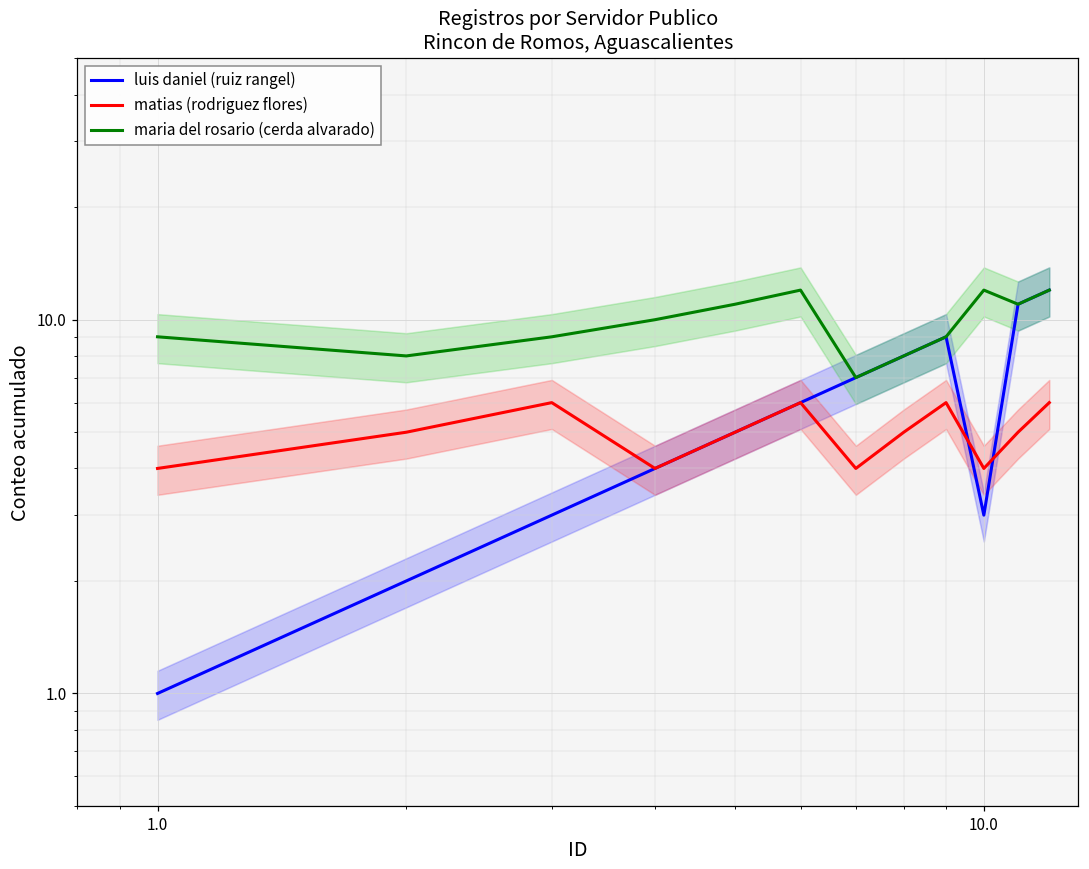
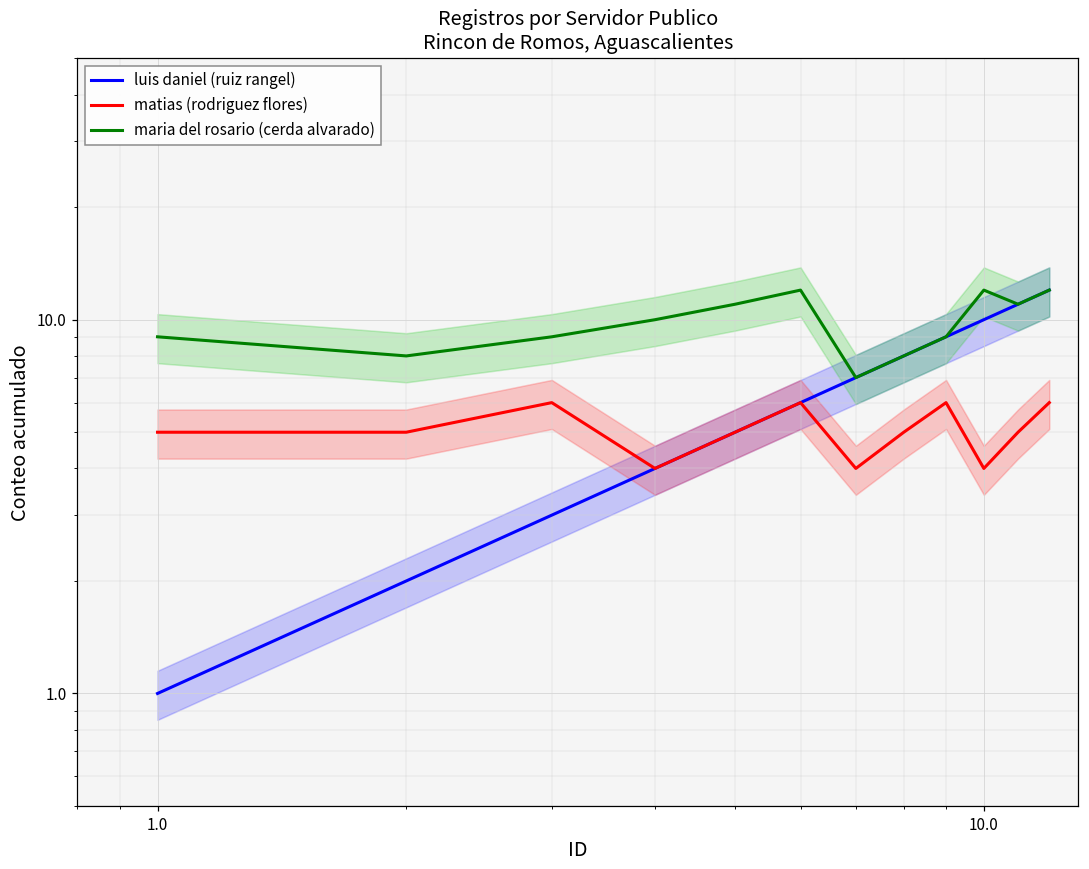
matias (rodriguez flores), 1.0: 4 -> 5
luis daniel (ruiz rangel), 10.0: 3 -> 10
